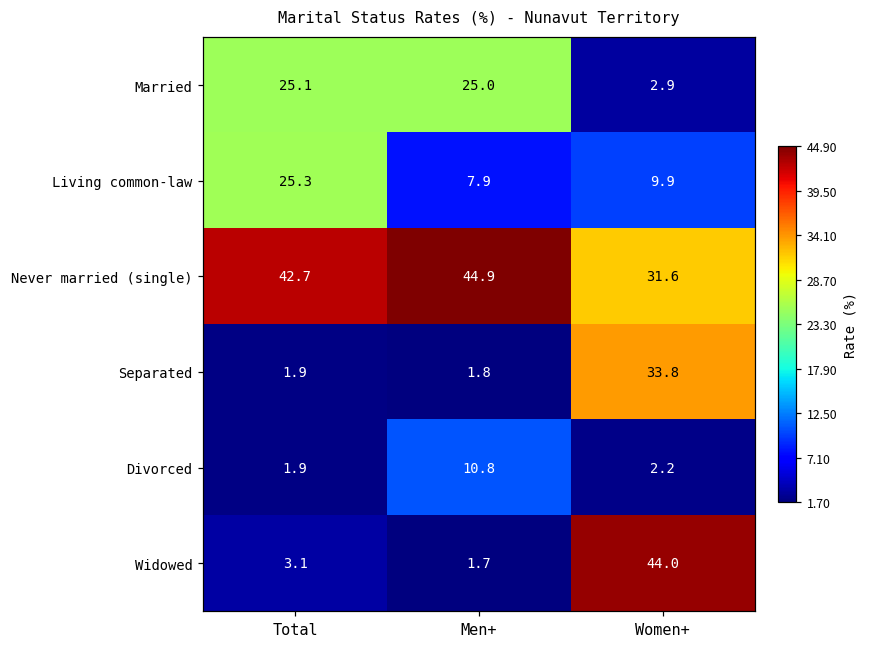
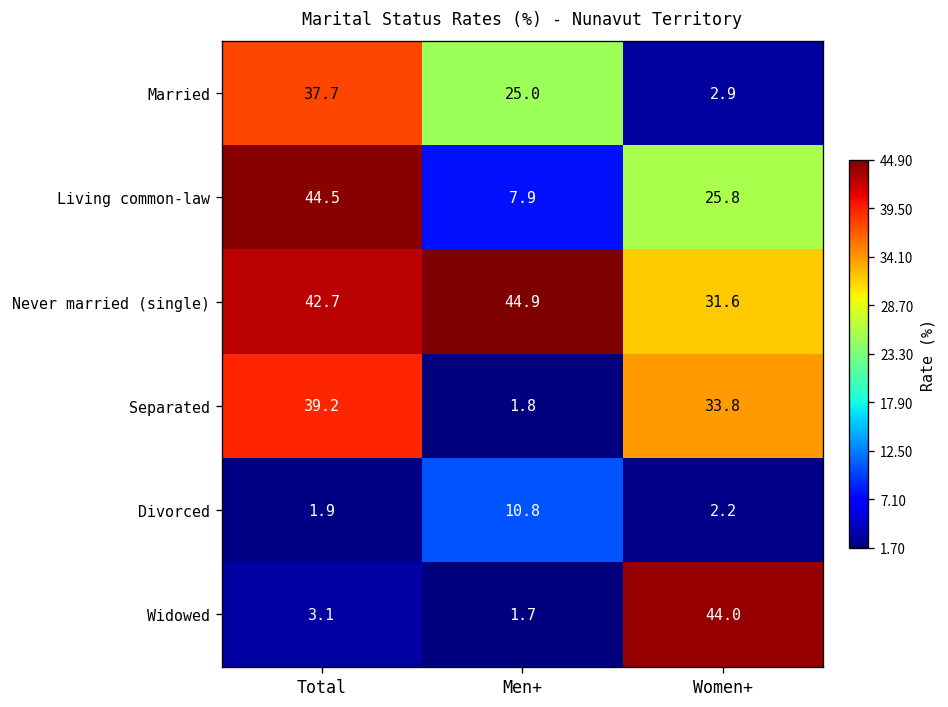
Married, Total: 25.1 -> 37.7
Living common-law, Total: 25.3 -> 44.5
Living common-law, Women+: 9.9 -> 25.8
Separated, Total: 1.9 -> 39.2
